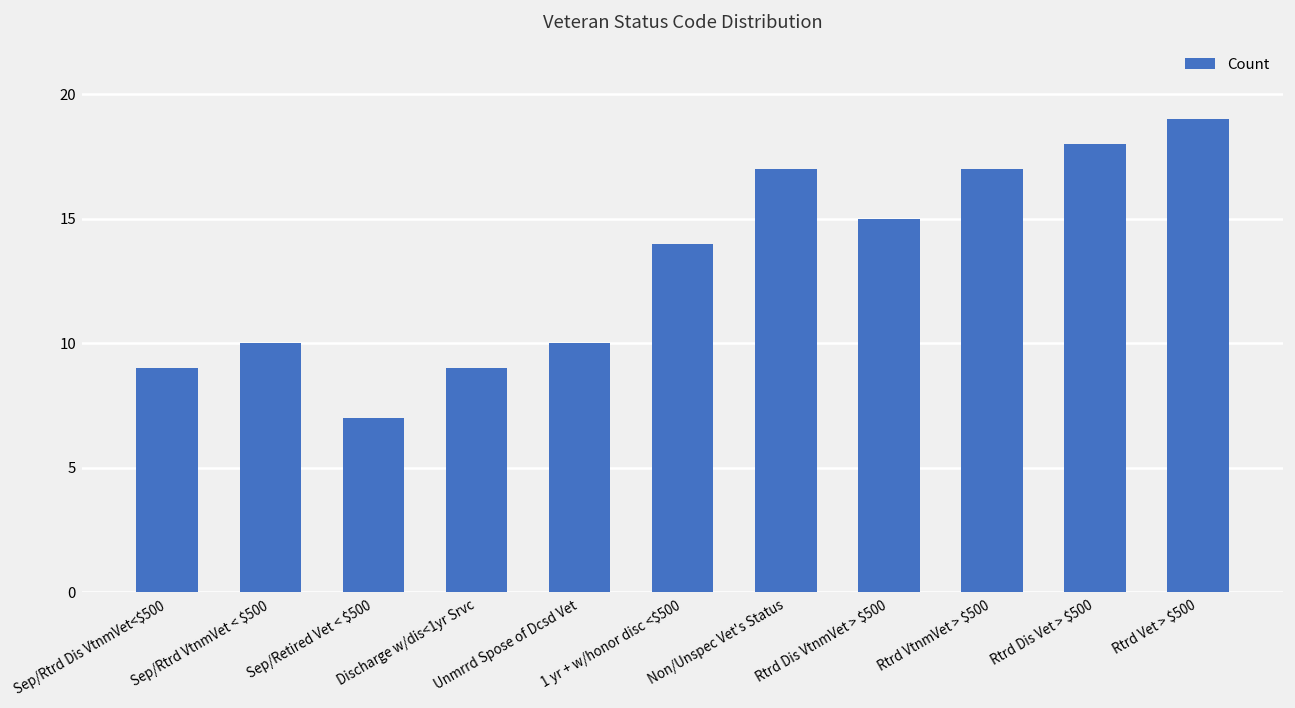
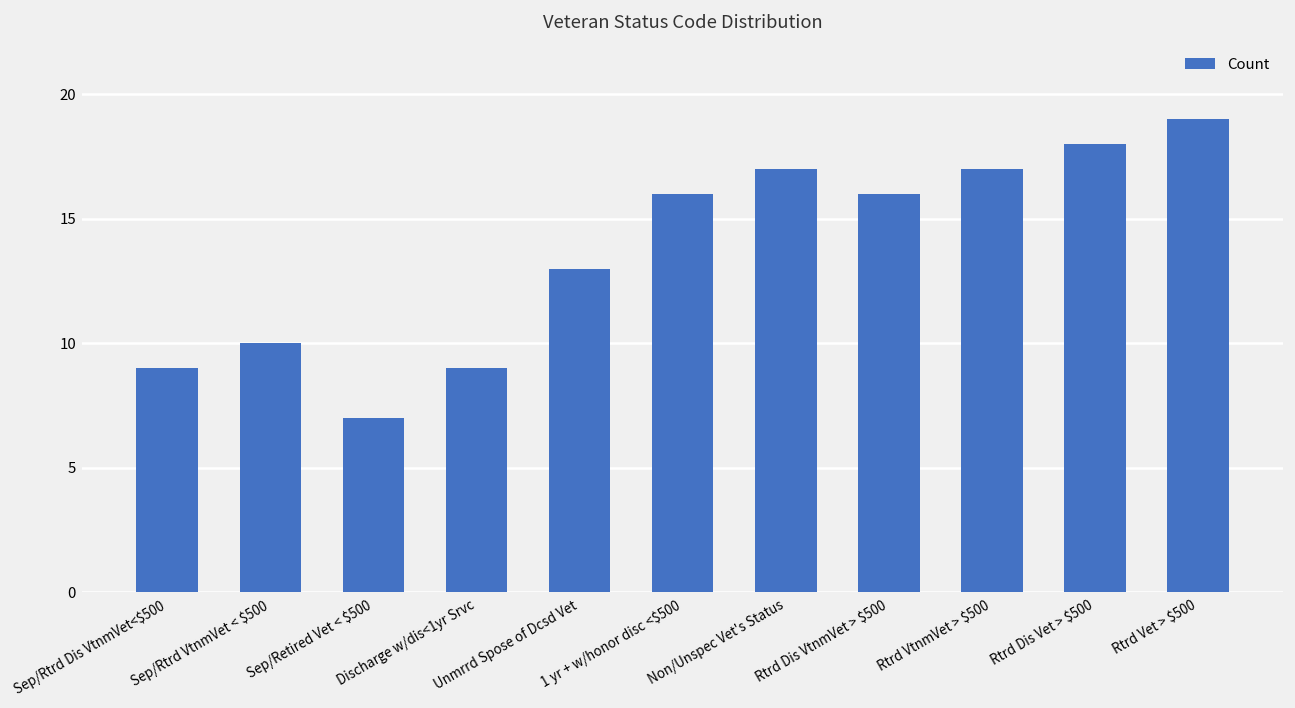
Unmrrd Spose of Dcsd Vet: 10 -> 13
1 yr + w/honor disc <$500: 14 -> 16
Rtrd Dis VtnmVet > $500: 15 -> 16
